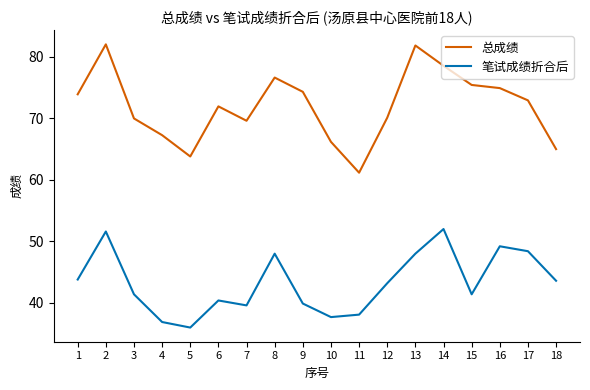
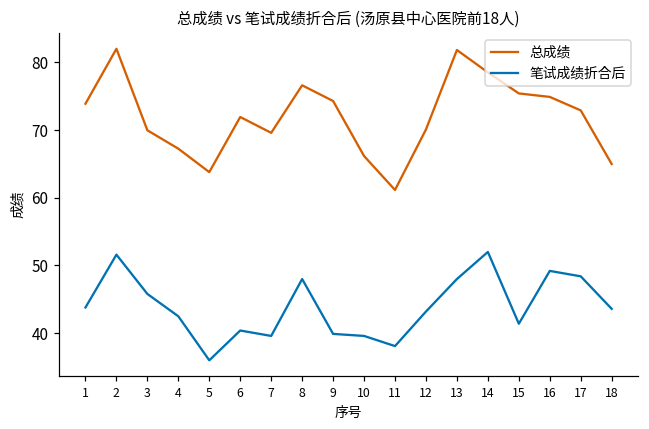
笔试成绩折合后, 3: 41 -> 46
笔试成绩折合后, 4: 37 -> 43
笔试成绩折合后, 10: 38 -> 40
